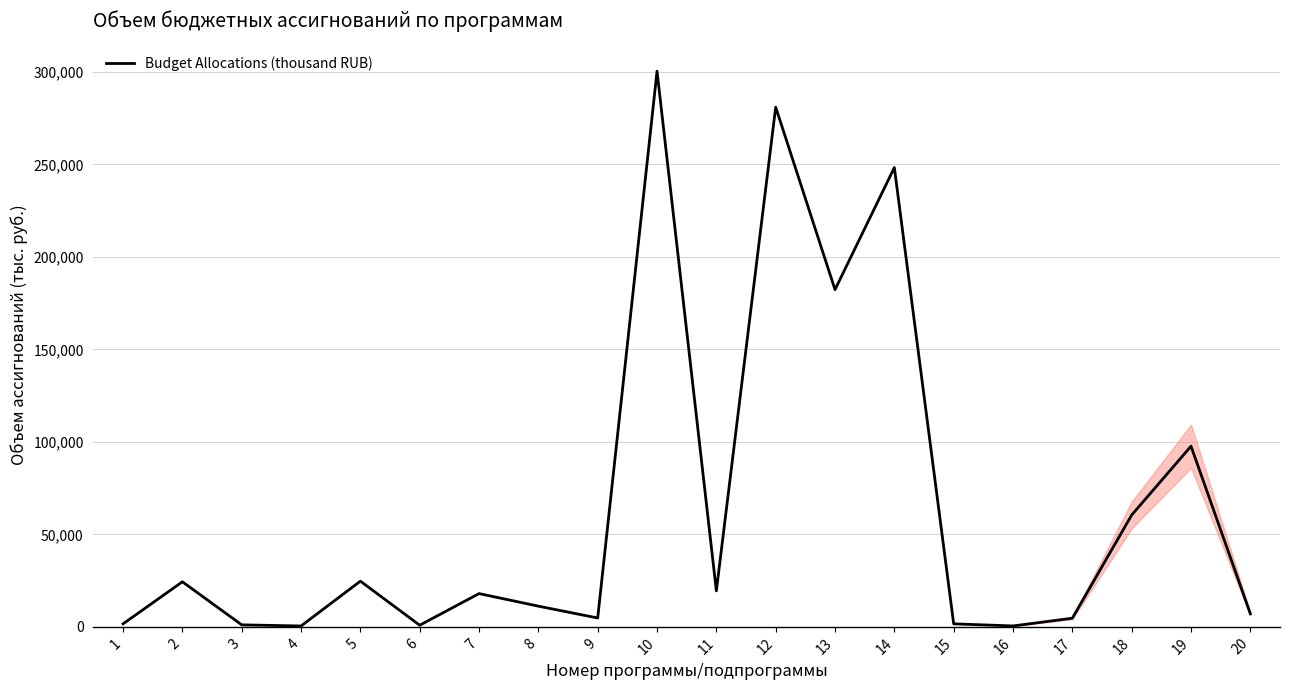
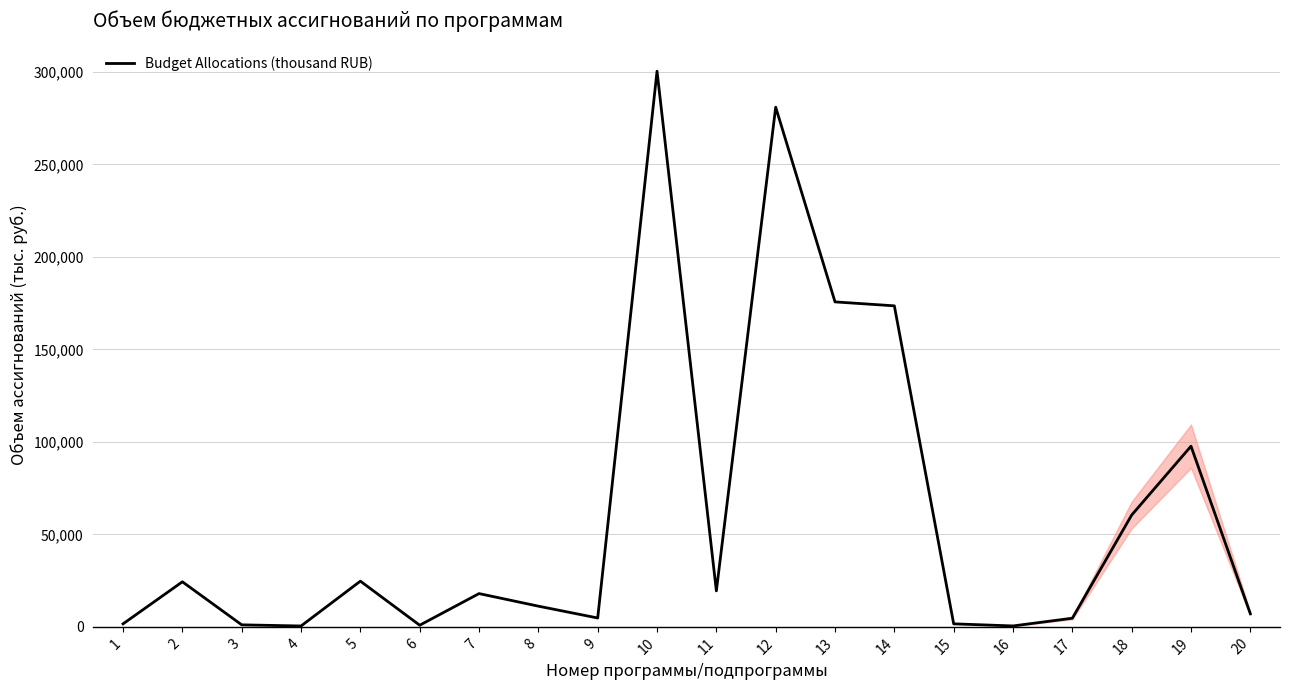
Budget Allocations (thousand RUB), 13: 182,000 -> 176,000
Budget Allocations (thousand RUB), 14: 248,000 -> 174,000
